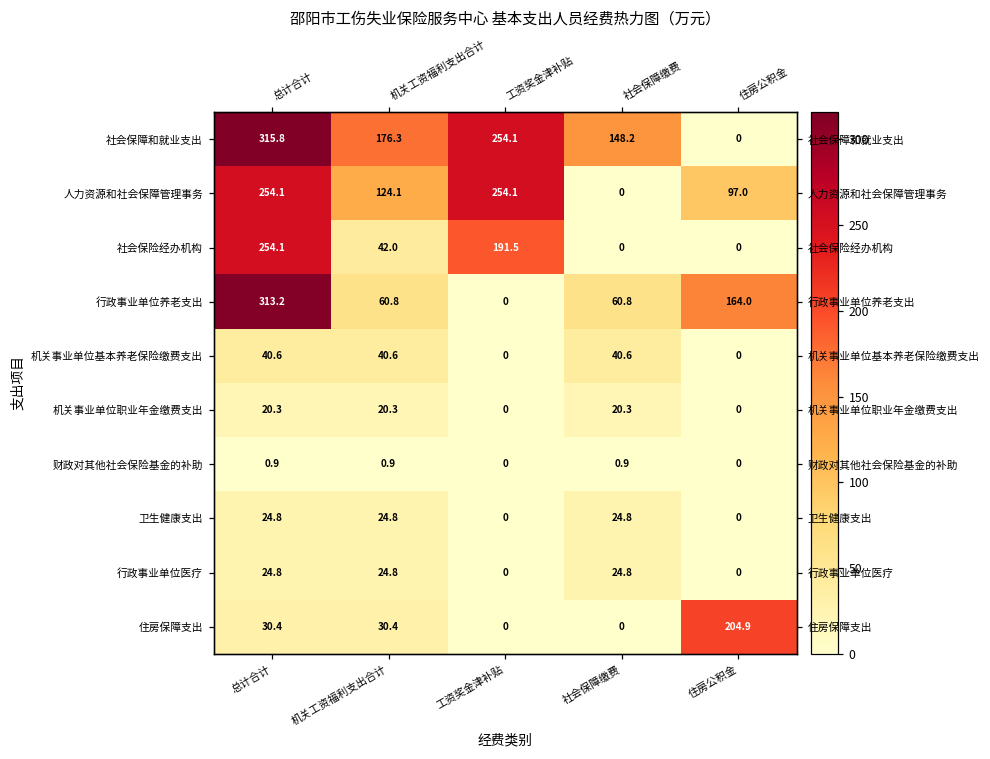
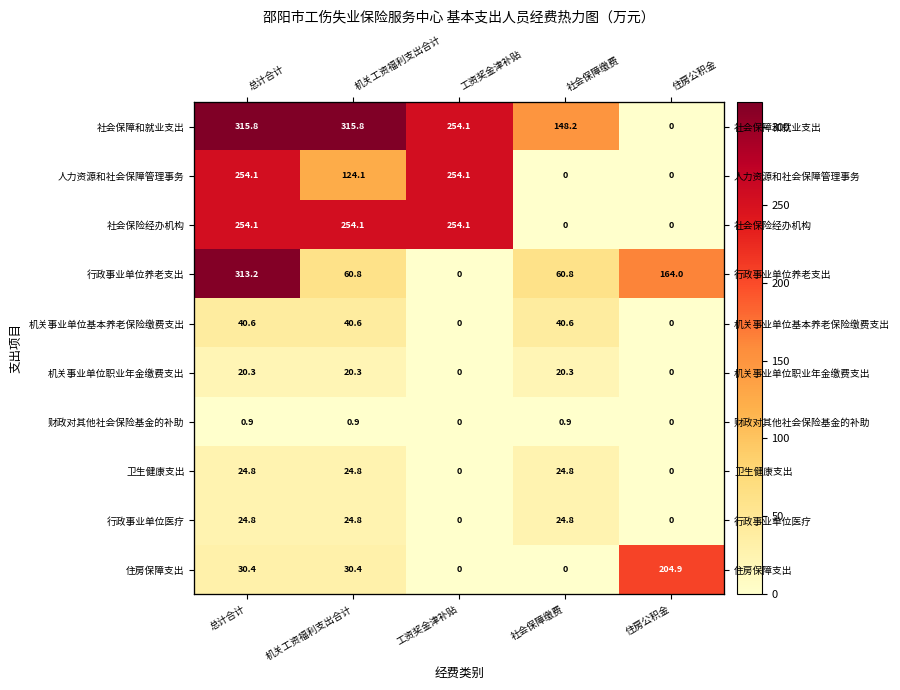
社会保障和就业支出, 机关工资福利支出合计: 176.3 -> 315.8
人力资源和社会保障管理事务, 住房公积金: 97.0 -> 0
社会保险经办机构, 机关工资福利支出合计: 42.0 -> 254.1
社会保险经办机构, 工资奖金津补贴: 191.5 -> 254.1
